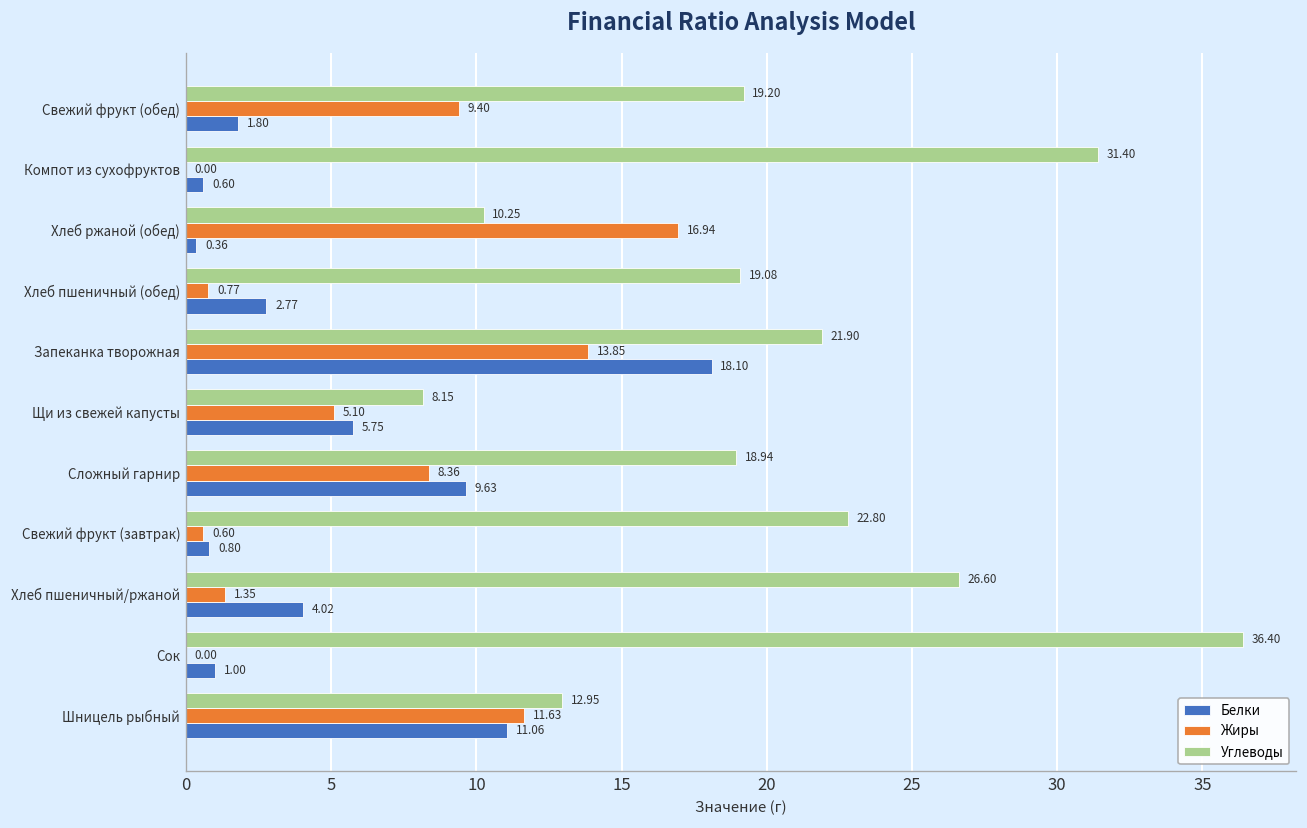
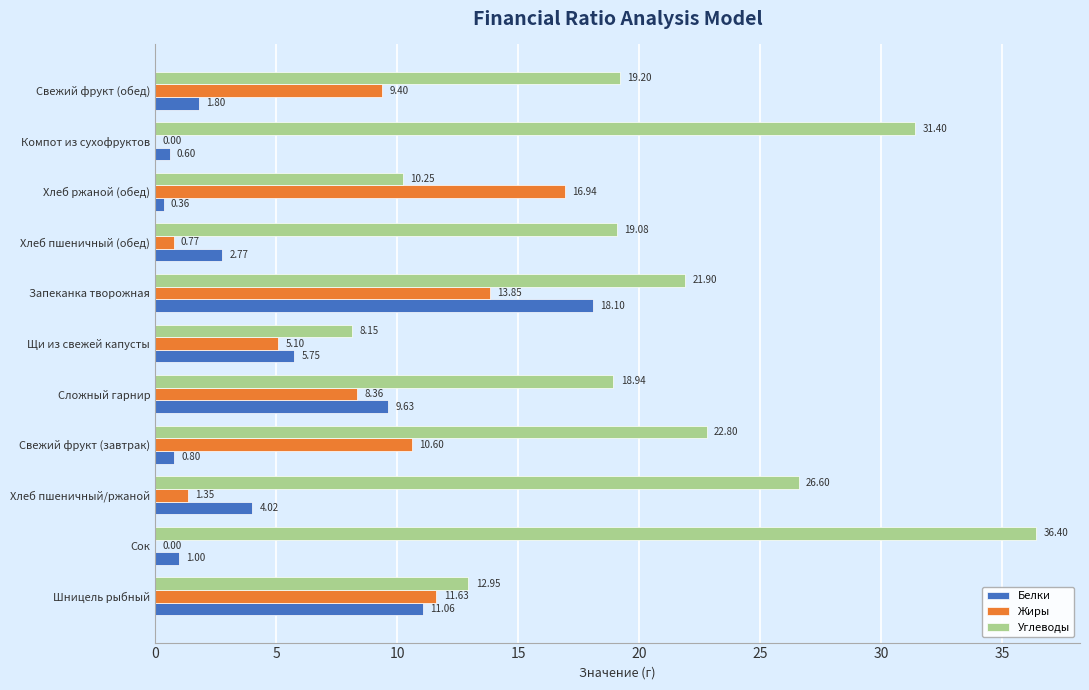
Жиры, Свежий фрукт (завтрак): 0.60 -> 10.60
